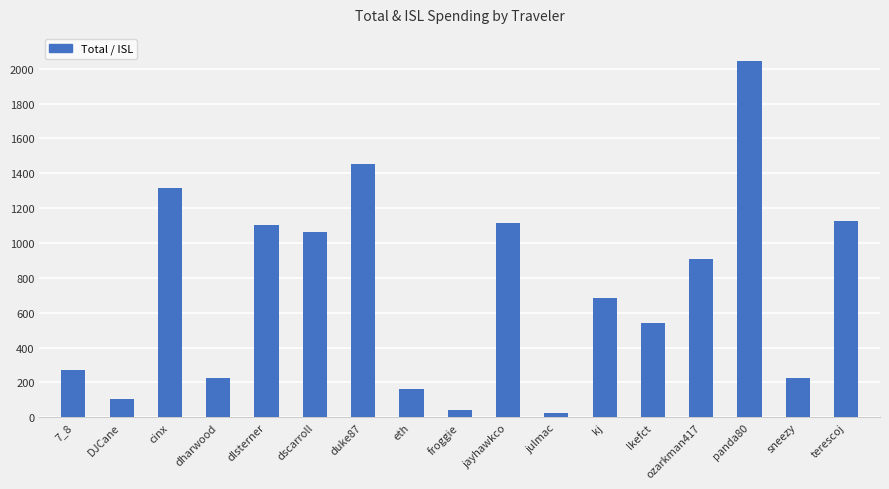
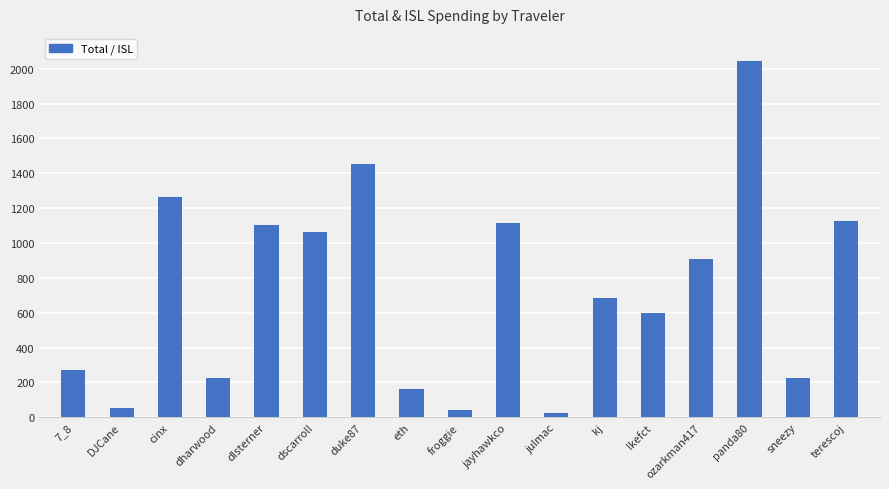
DJCane: 110 -> 50
cinx: 1320 -> 1260
lkefct: 540 -> 600
